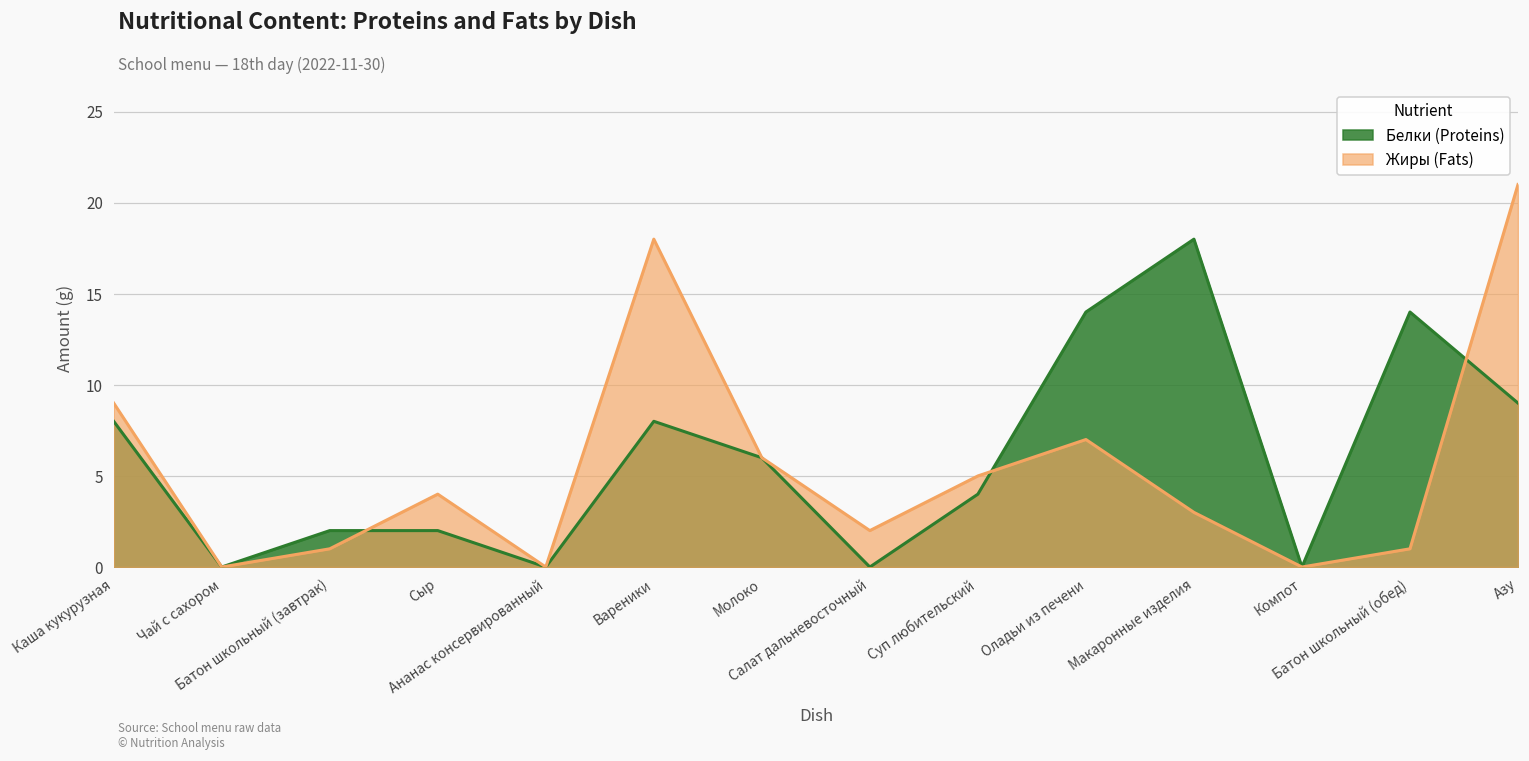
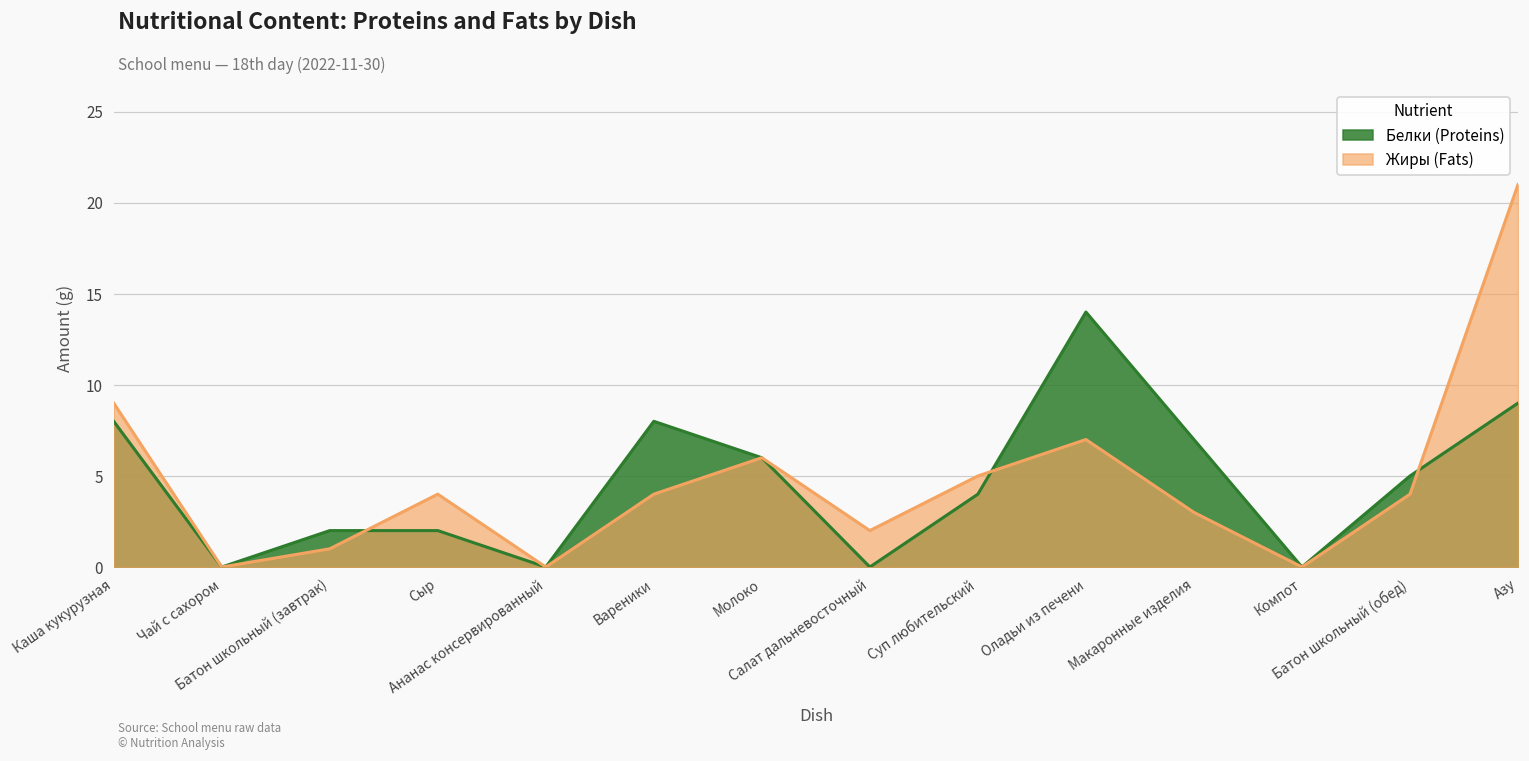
Жиры (Fats), Вареники: 18 -> 4
Белки (Proteins), Макаронные изделия: 18 -> 7
Белки (Proteins), Батон школьный (обед): 14 -> 5
Жиры (Fats), Батон школьный (обед): 1 -> 4
